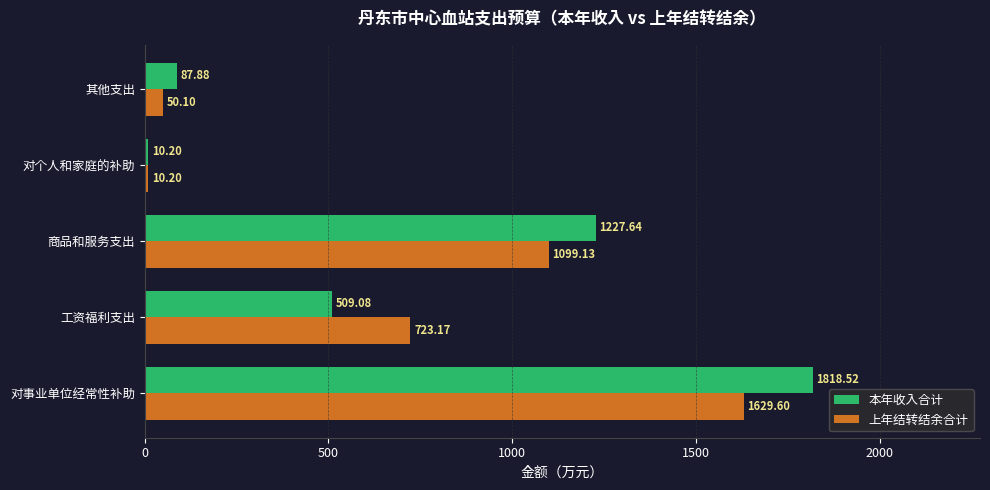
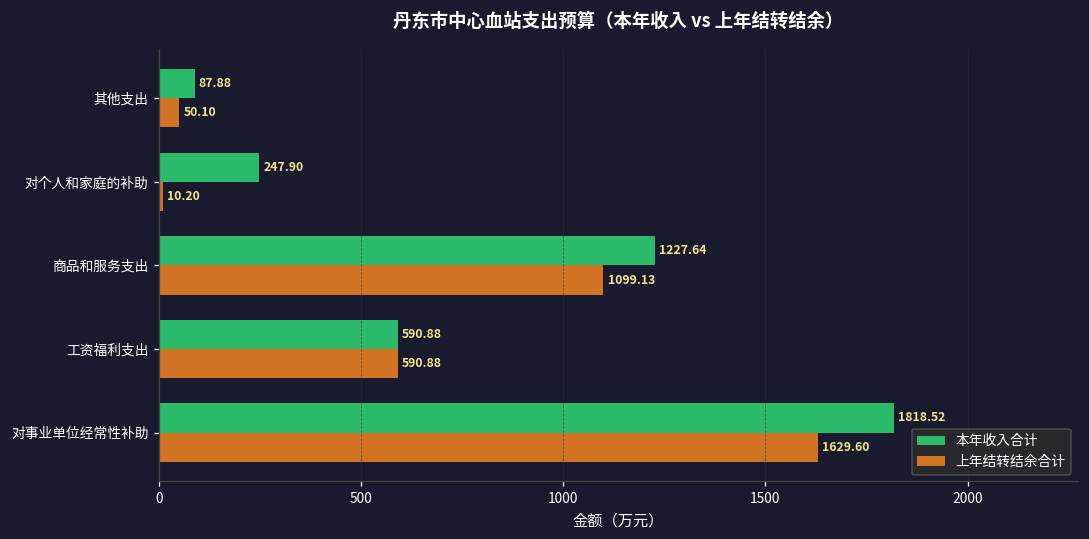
本年收入合计, 对个人和家庭的补助: 10.20 -> 247.90
本年收入合计, 工资福利支出: 509.08 -> 590.88
上年结转结余合计, 工资福利支出: 723.17 -> 590.88
